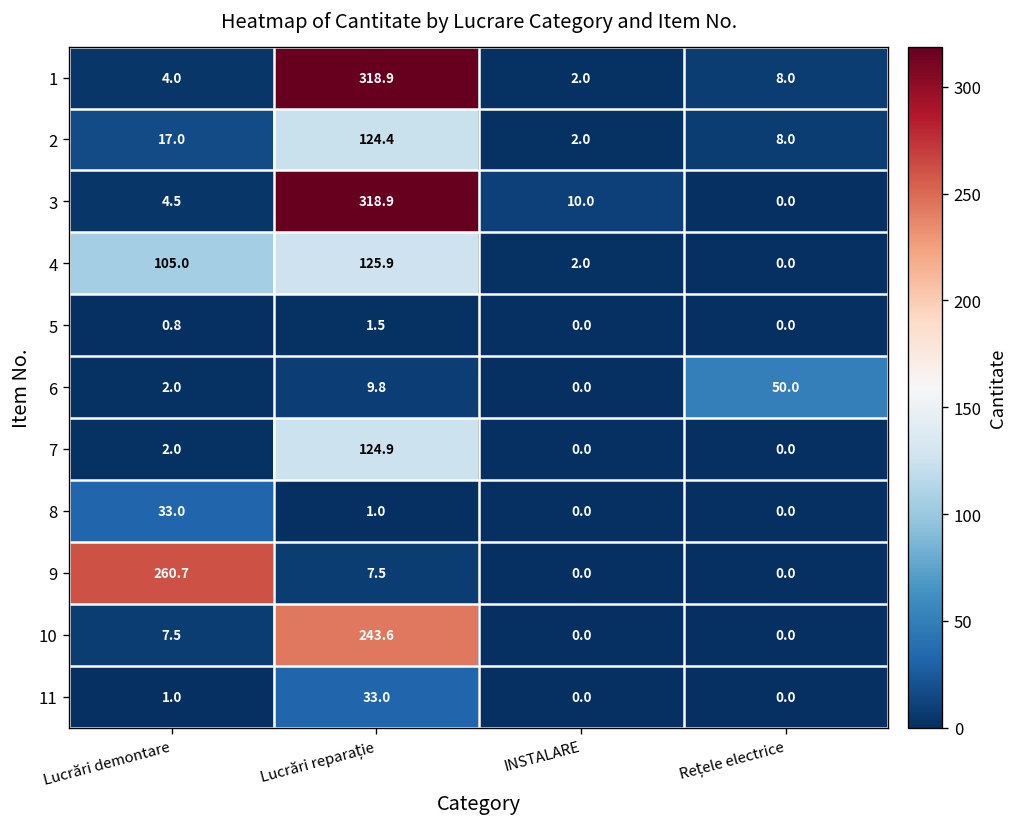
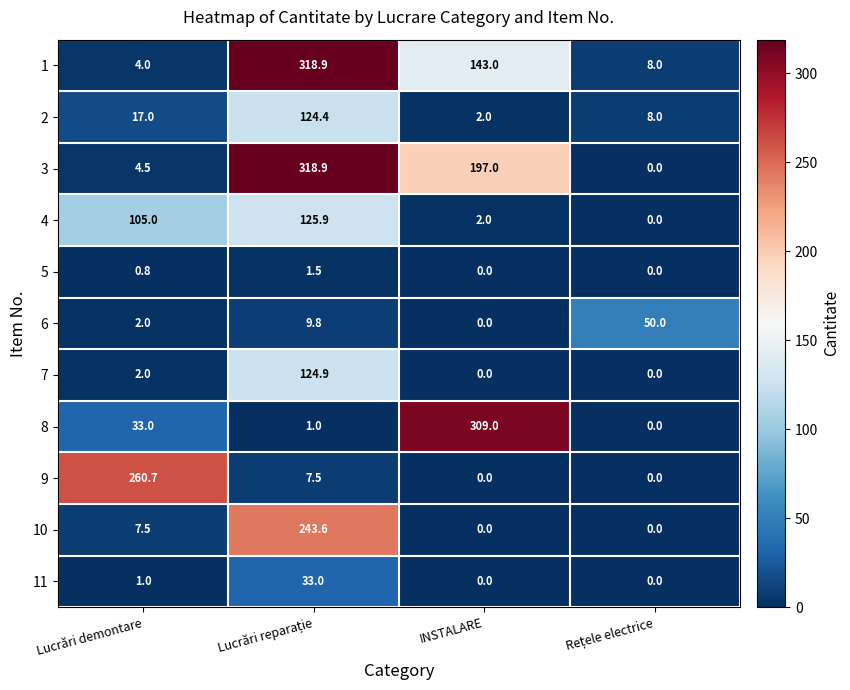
1, INSTALARE: 2.0 -> 143.0
3, INSTALARE: 10.0 -> 197.0
8, INSTALARE: 0.0 -> 309.0
